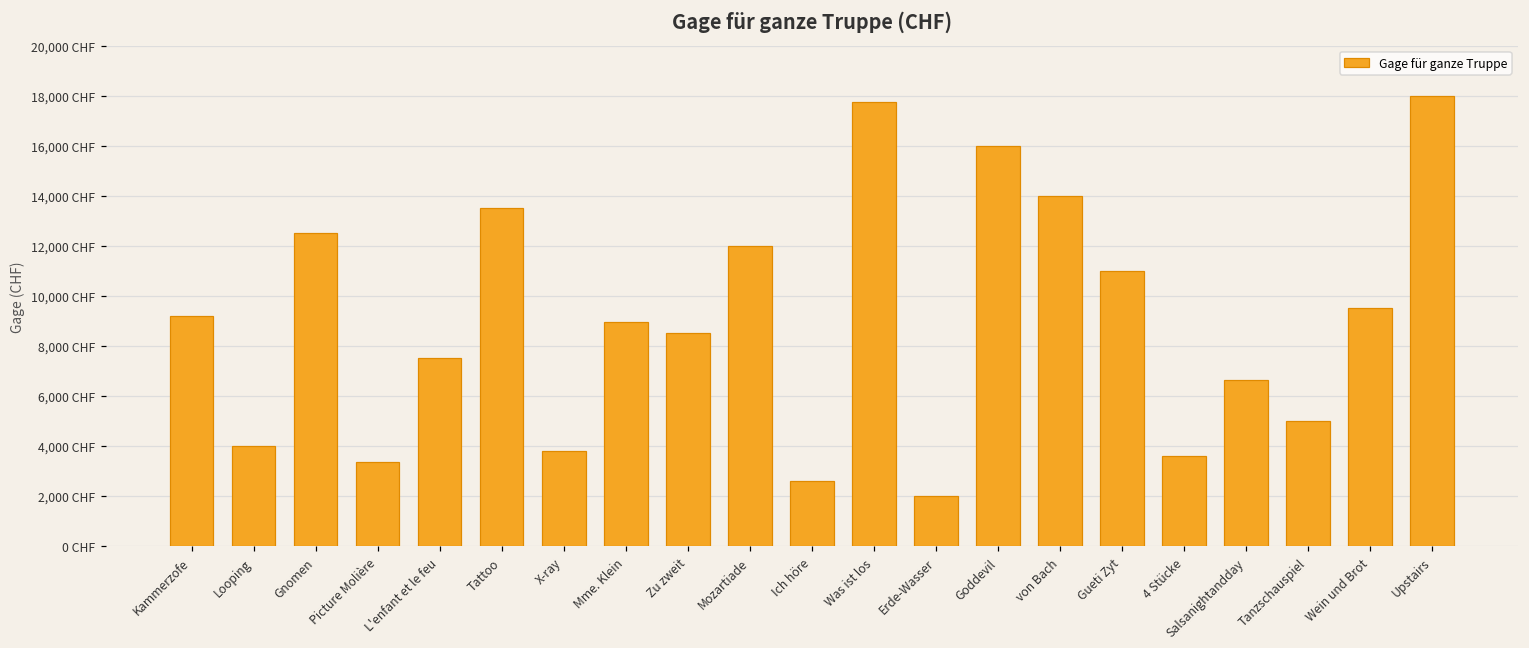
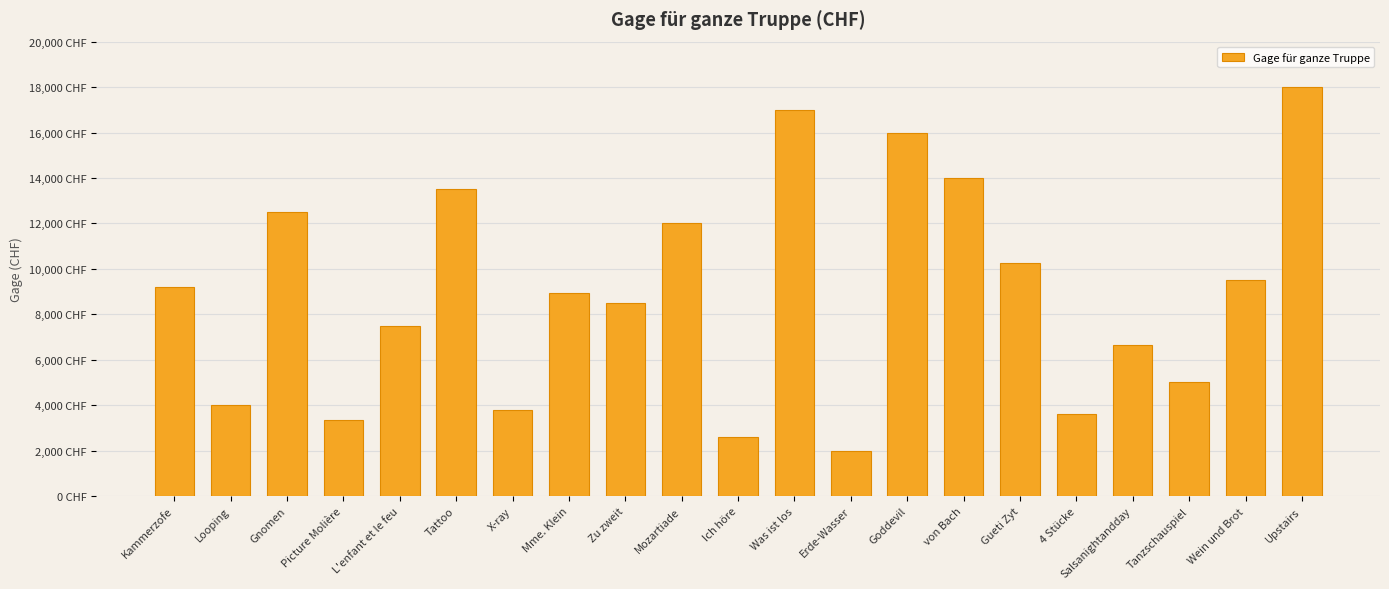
Was ist los: 17,800 CHF -> 17,000 CHF
Gueti Zyt: 11,000 CHF -> 10,200 CHF
